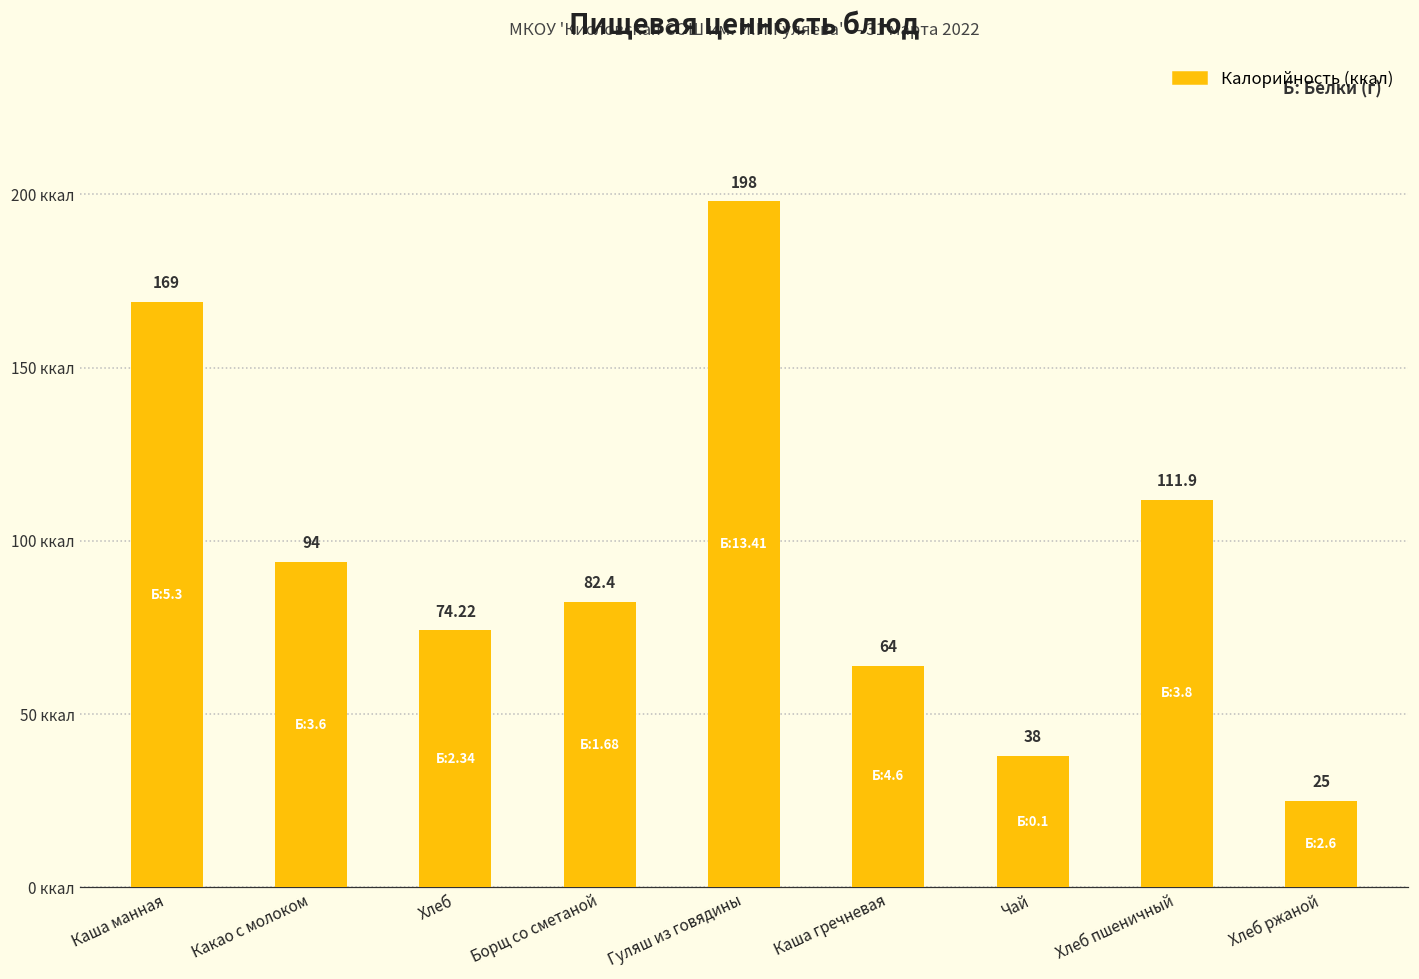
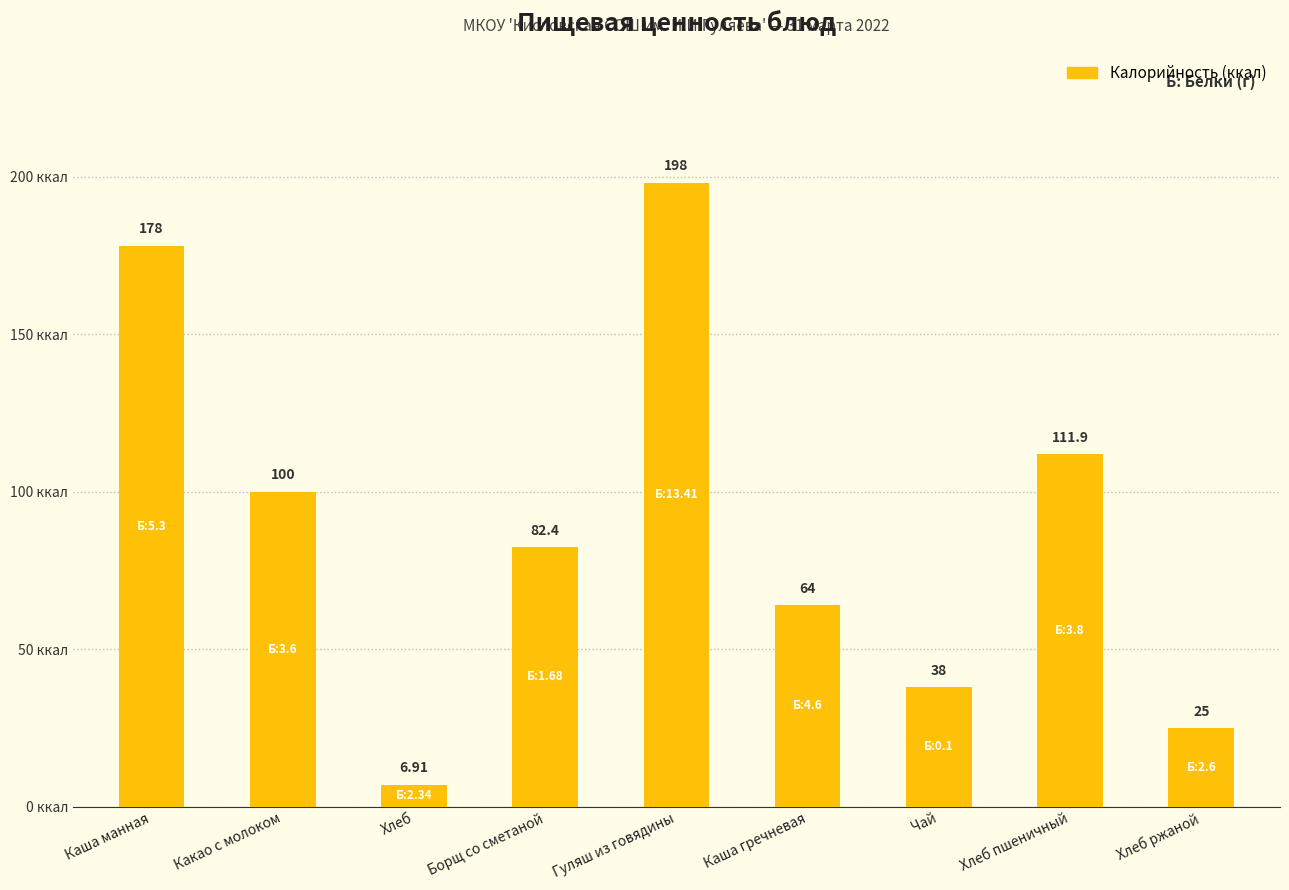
Каша манная: 169 -> 178
Какао с молоком: 94 -> 100
Хлеб: 74.22 -> 6.91
